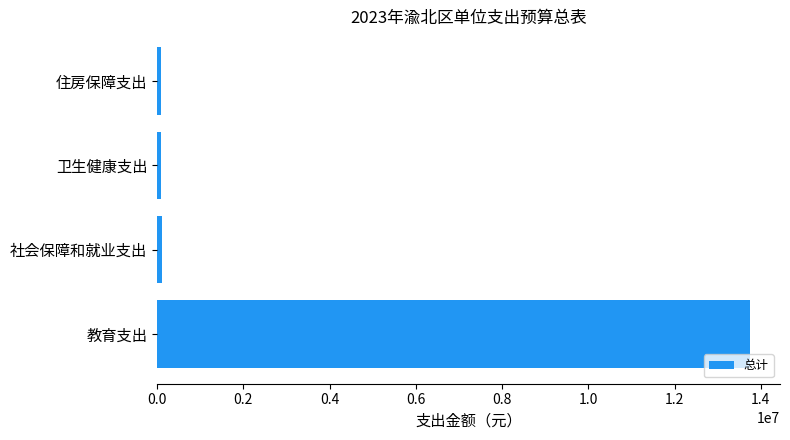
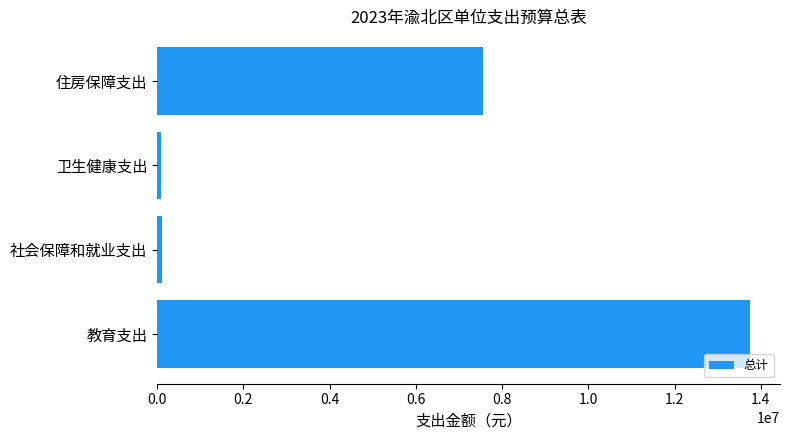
住房保障支出: 100000 -> 7600000
